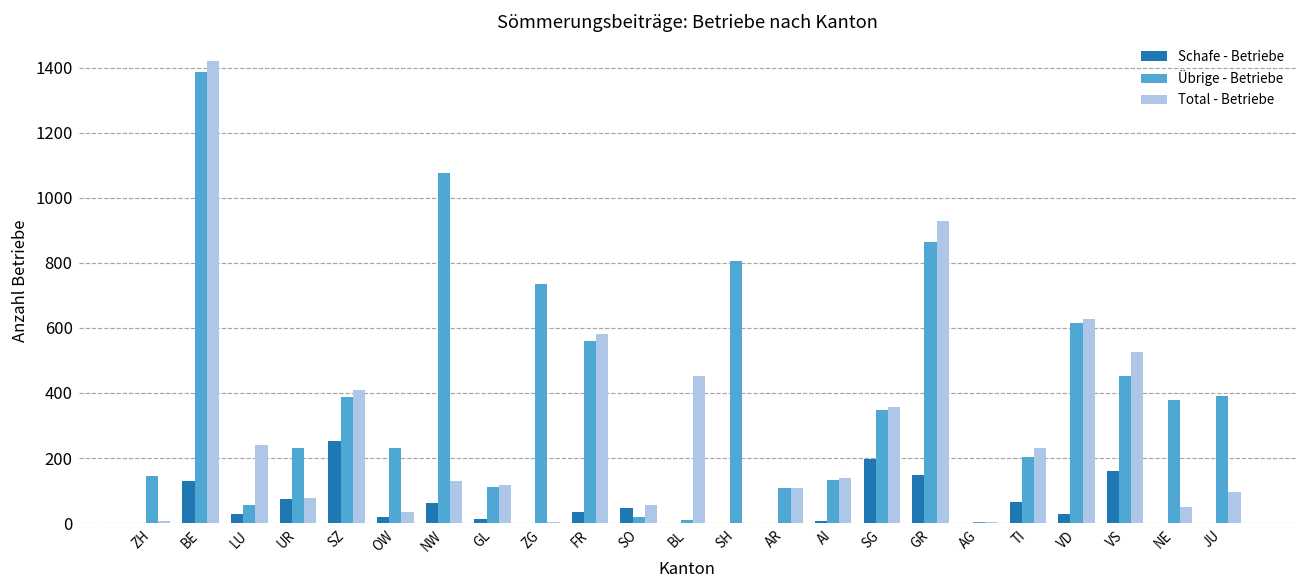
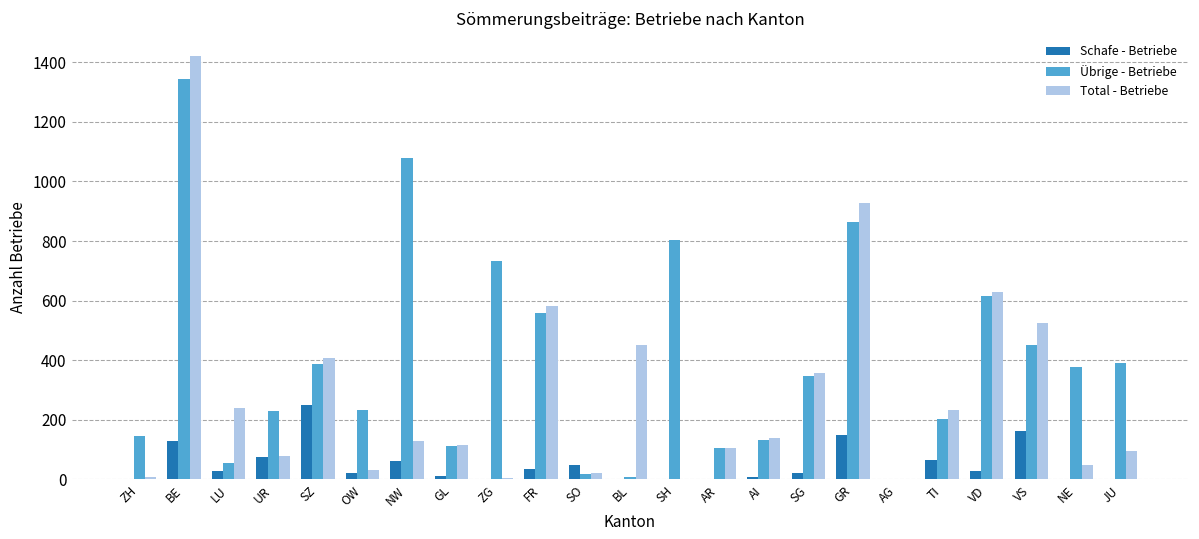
Übrige - Betriebe, BE: 1390 -> 1350
Total - Betriebe, SO: 50 -> 20
Schafe - Betriebe, SG: 200 -> 20
